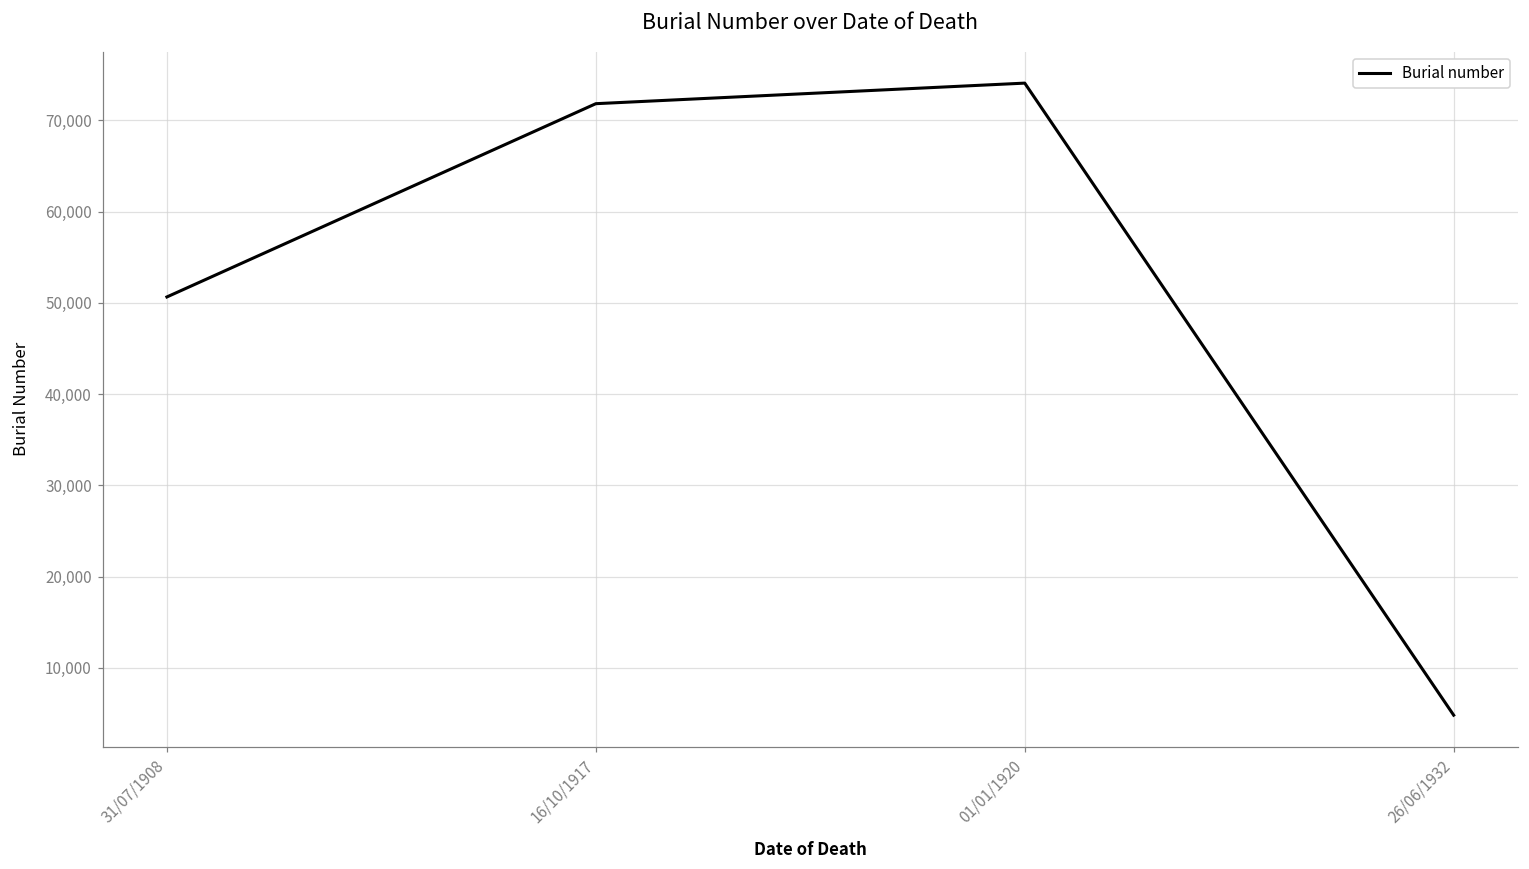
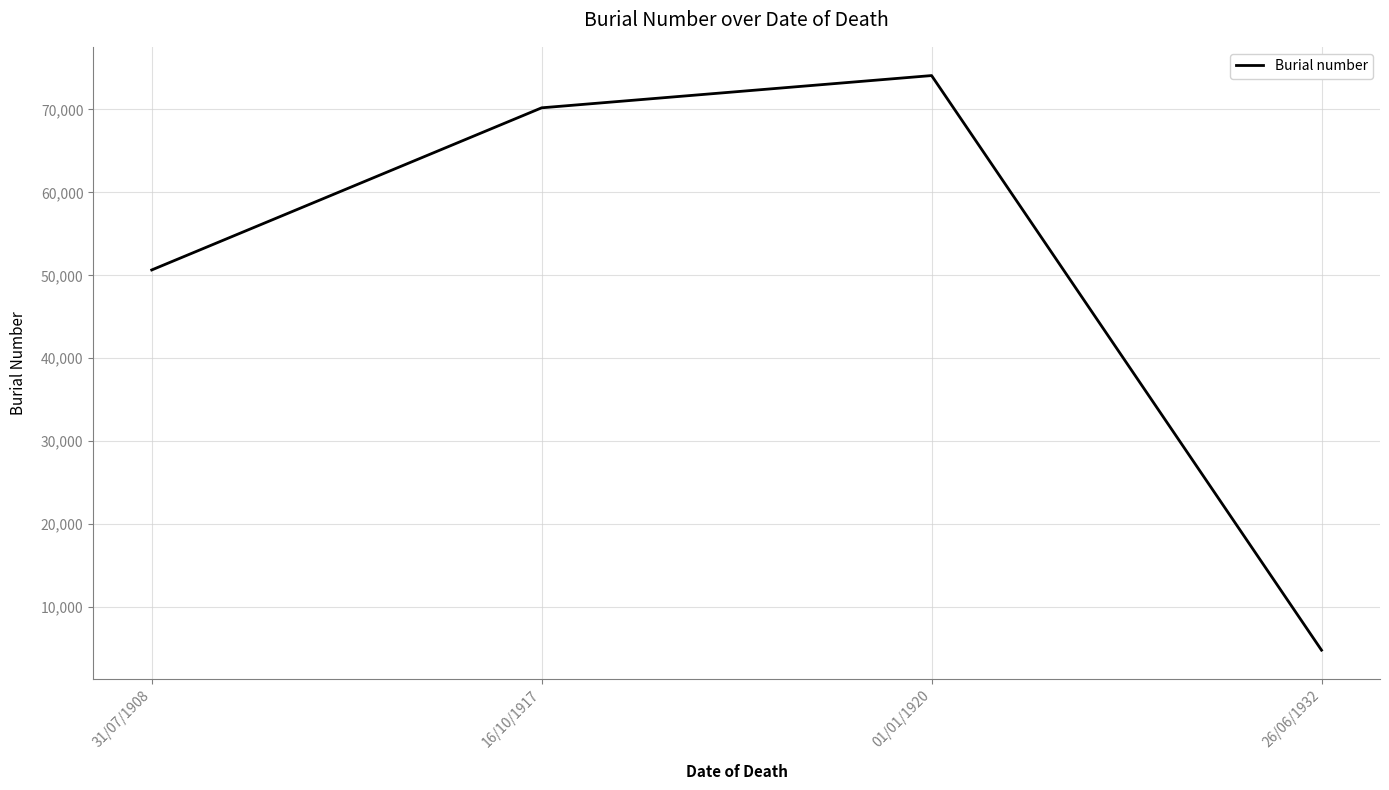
16/10/1917: 72,000 -> 70,000
